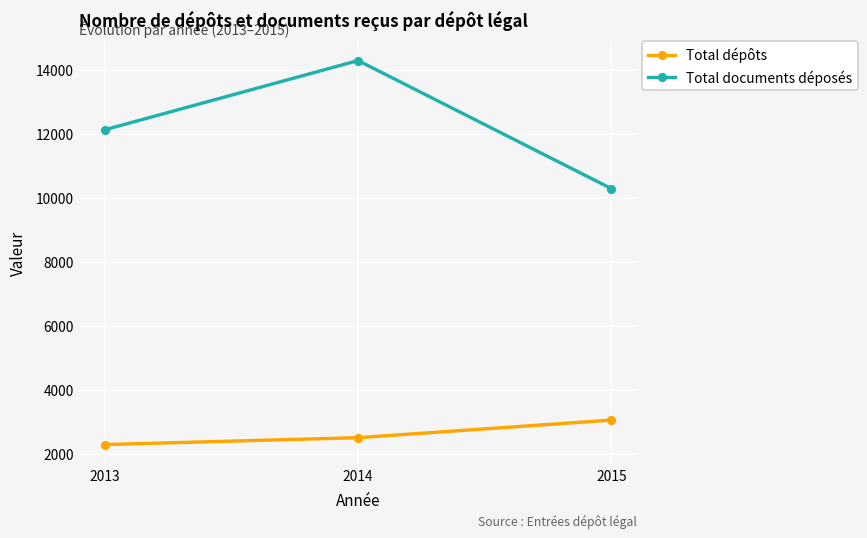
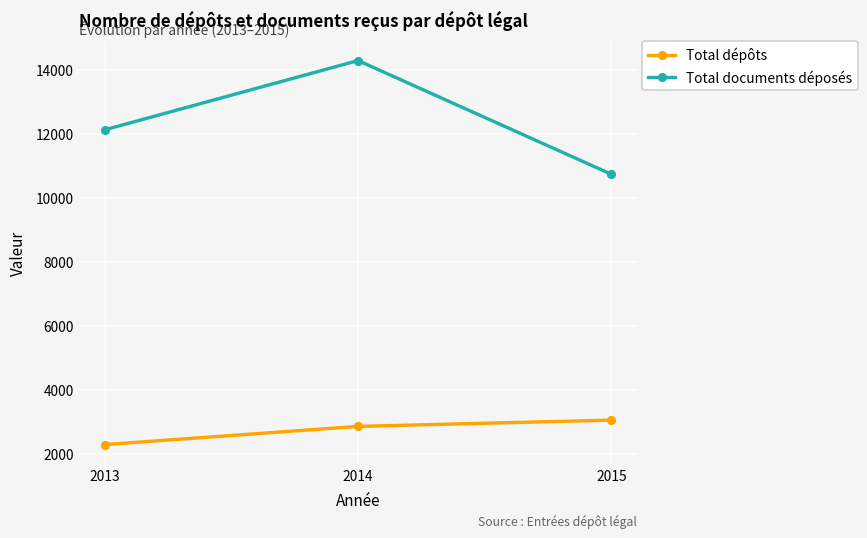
Total dépôts, 2014: 2500 -> 2900
Total documents déposés, 2015: 10300 -> 10700
